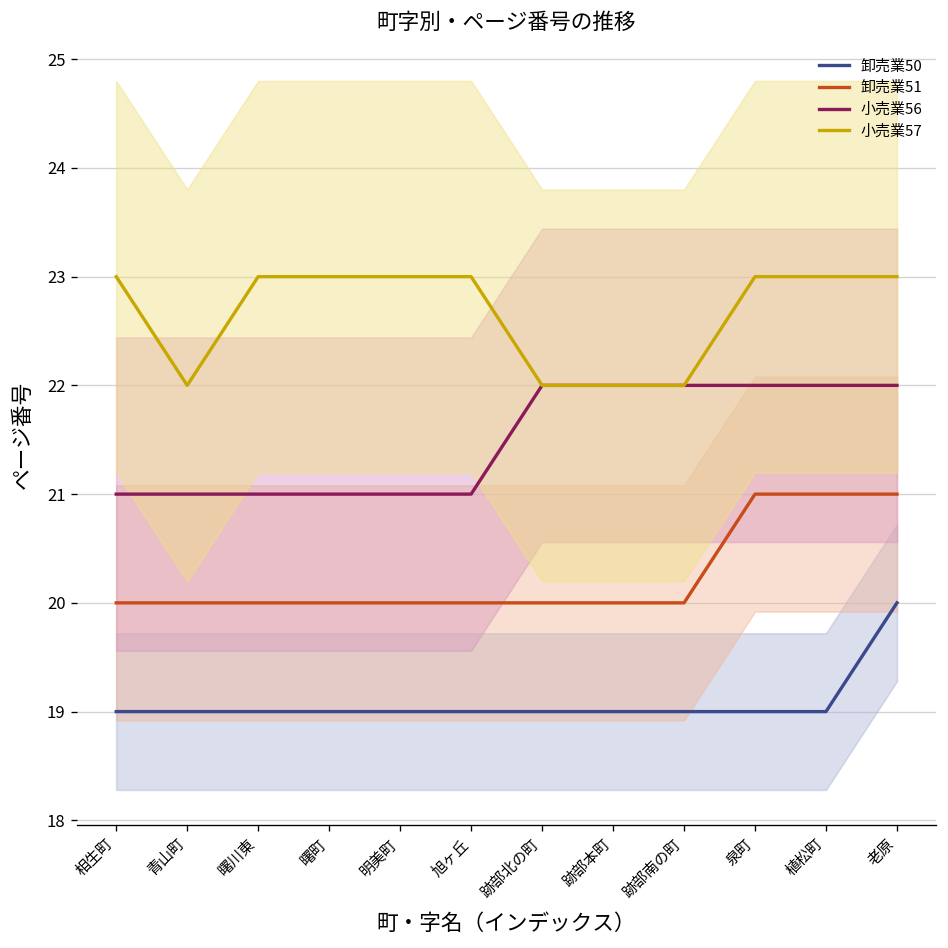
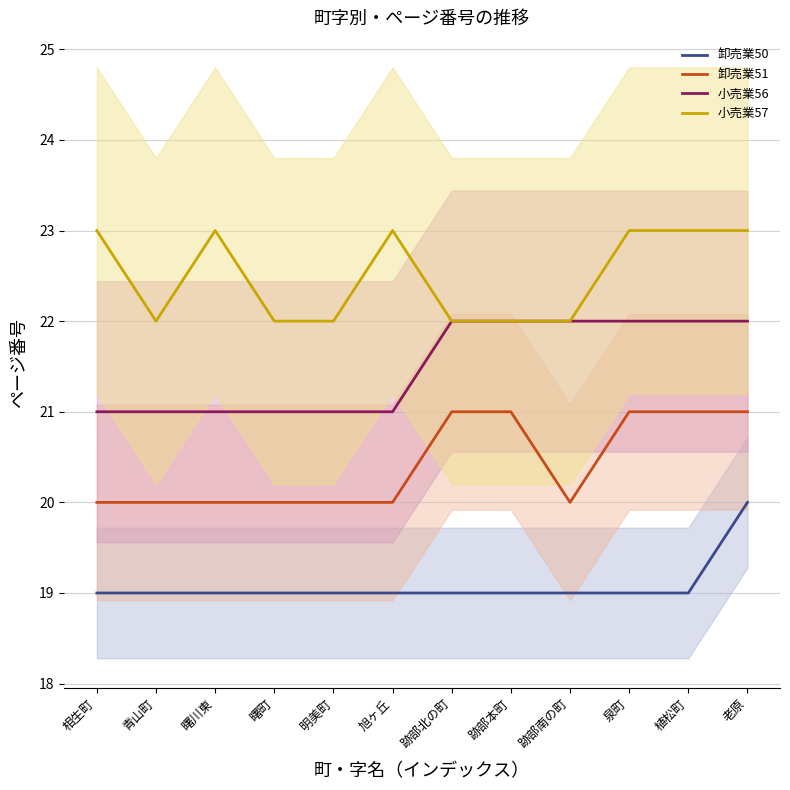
小売業57, 曙町: 23 -> 22
小売業57, 明美町: 23 -> 22
卸売業51, 跡部北の町: 20 -> 21
卸売業51, 跡部本町: 20 -> 21
